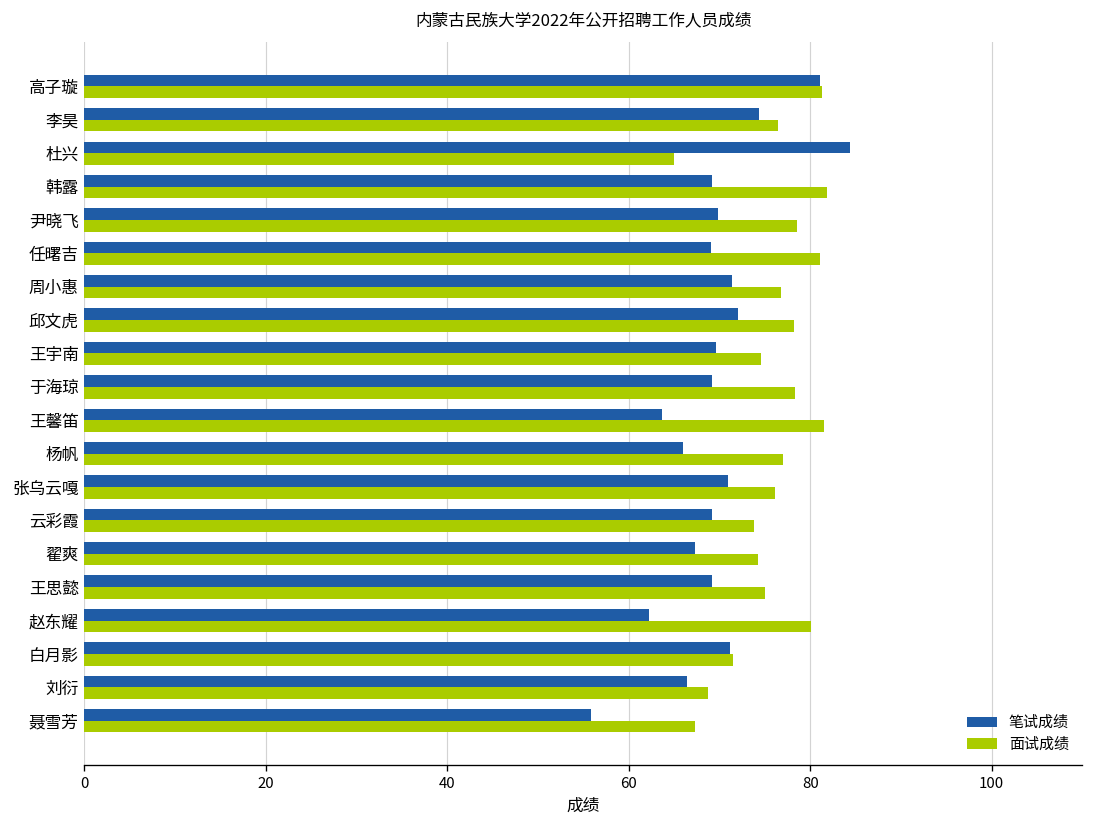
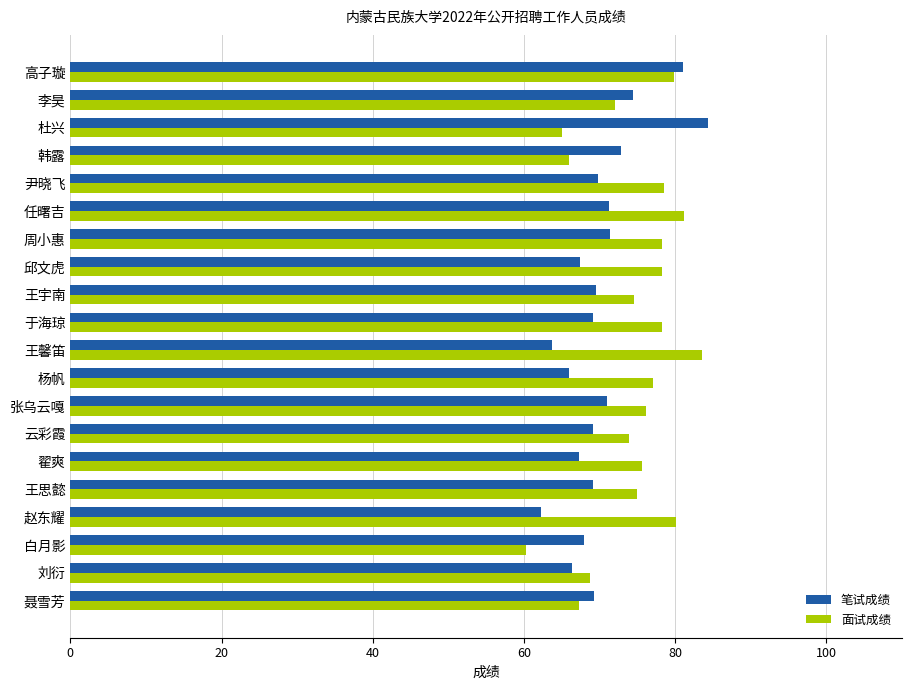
面试成绩, 高子璇: 81 -> 80
面试成绩, 李昊: 76 -> 72
笔试成绩, 韩露: 69 -> 73
面试成绩, 韩露: 82 -> 66
笔试成绩, 任曙吉: 69 -> 71
面试成绩, 周小惠: 77 -> 78
笔试成绩, 邱文虎: 72 -> 67
面试成绩, 王馨笛: 82 -> 84
面试成绩, 翟爽: 74 -> 76
笔试成绩, 白月影: 71 -> 68
面试成绩, 白月影: 72 -> 60
笔试成绩, 聂雪芳: 56 -> 69
